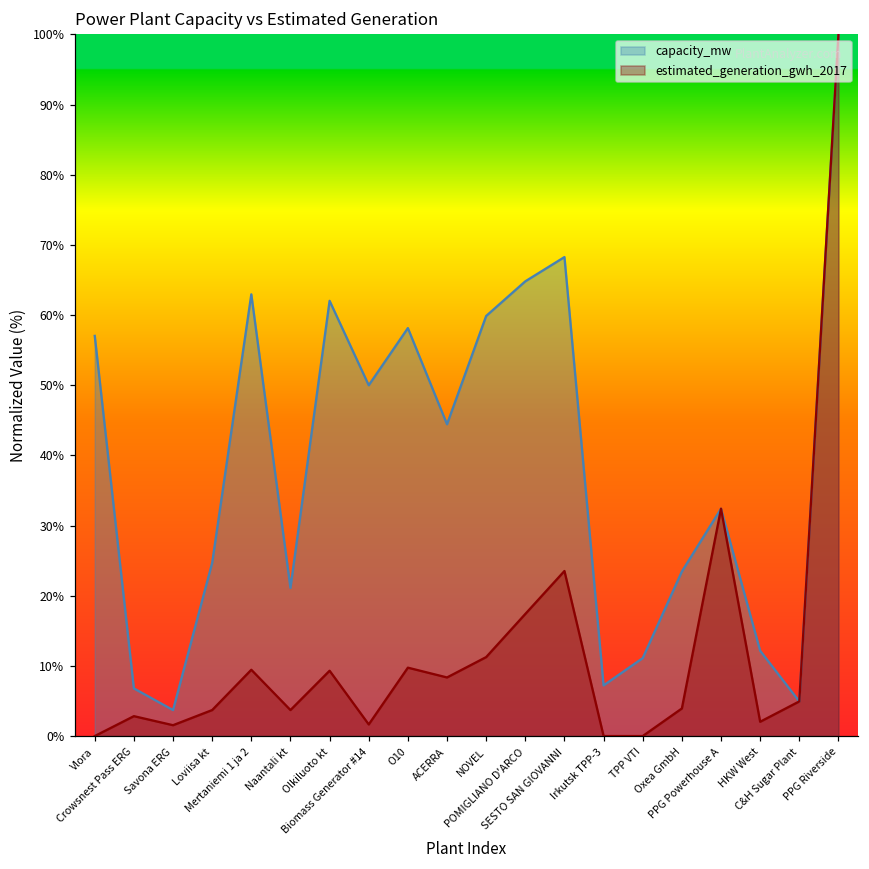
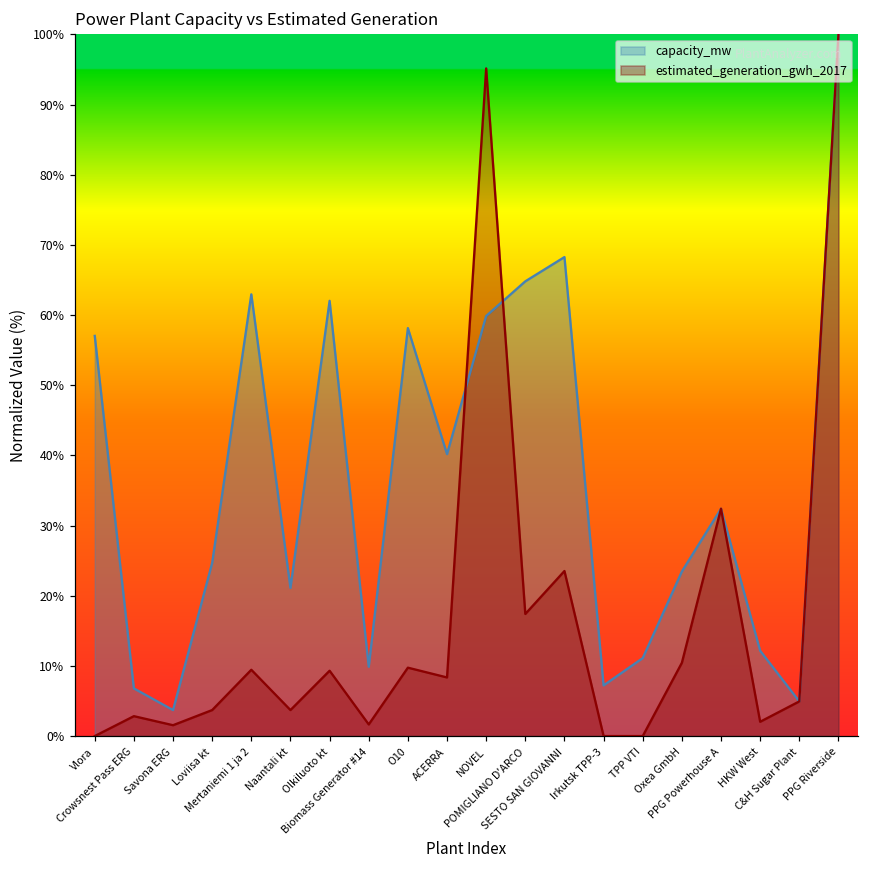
capacity_mw, Biomass Generator #14: 50% -> 10%
capacity_mw, ACERRA: 44% -> 40%
estimated_generation_gwh_2017, NOVEL: 11% -> 95%
estimated_generation_gwh_2017, Oxea GmbH: 4% -> 10%
